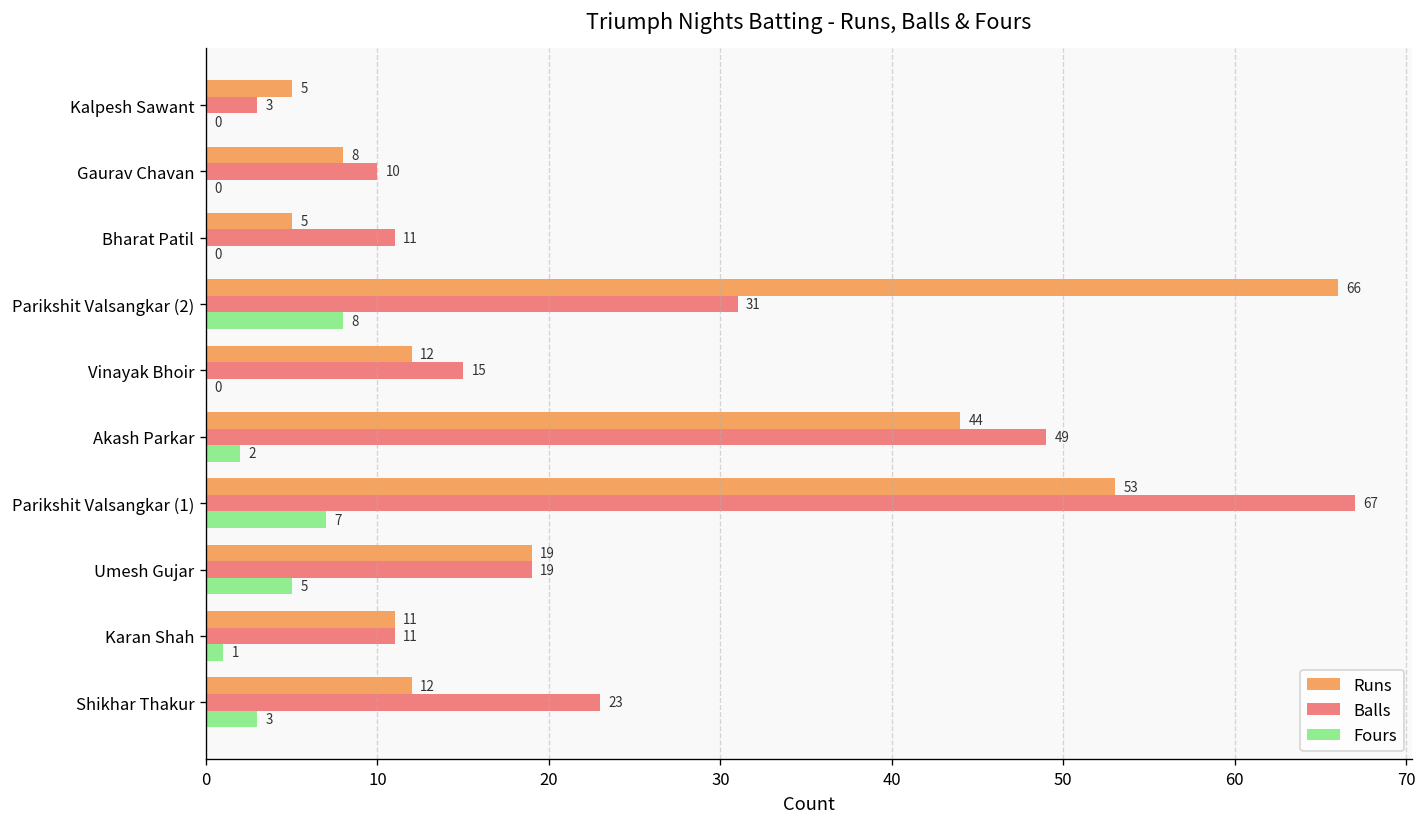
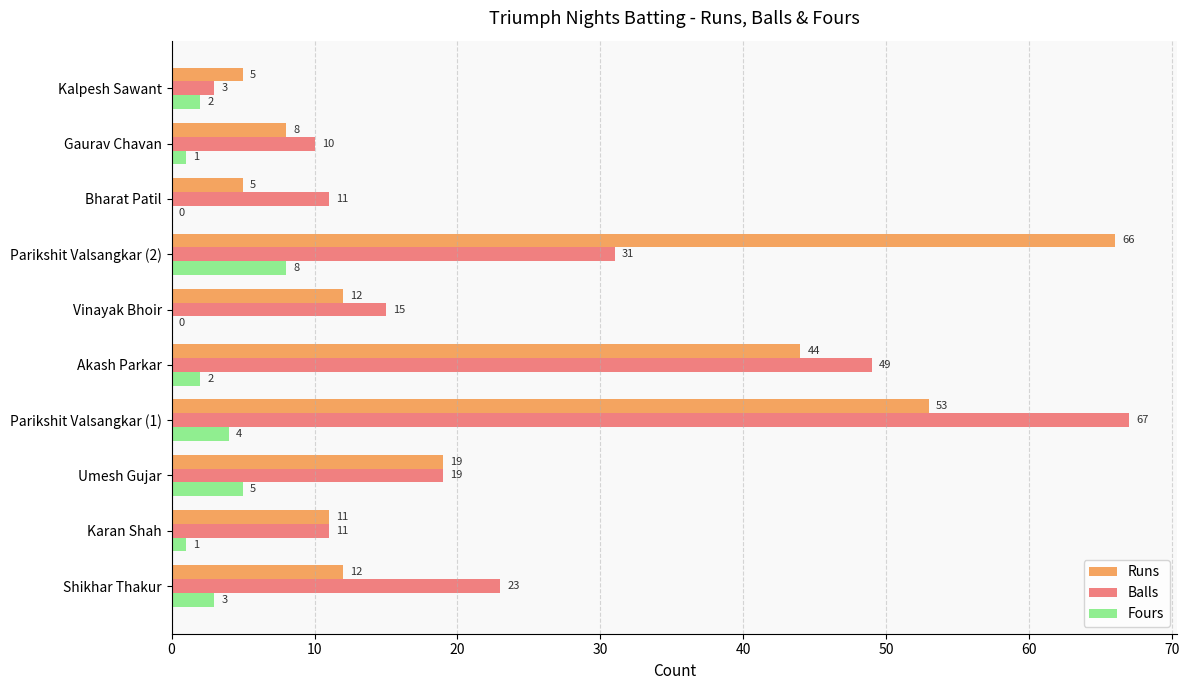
Fours, Kalpesh Sawant: 0 -> 2
Fours, Gaurav Chavan: 0 -> 1
Fours, Parikshit Valsangkar (1): 7 -> 4
